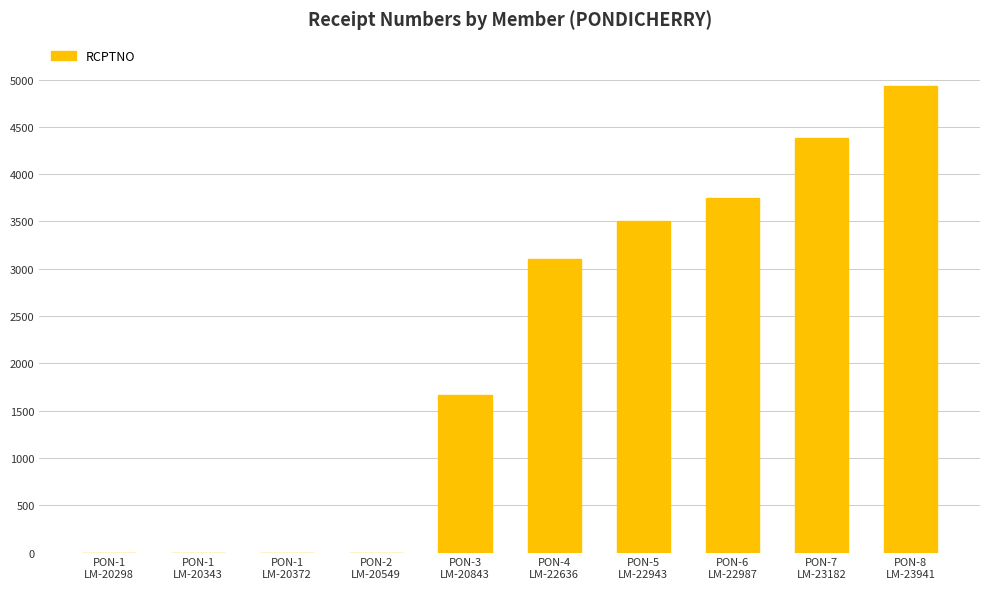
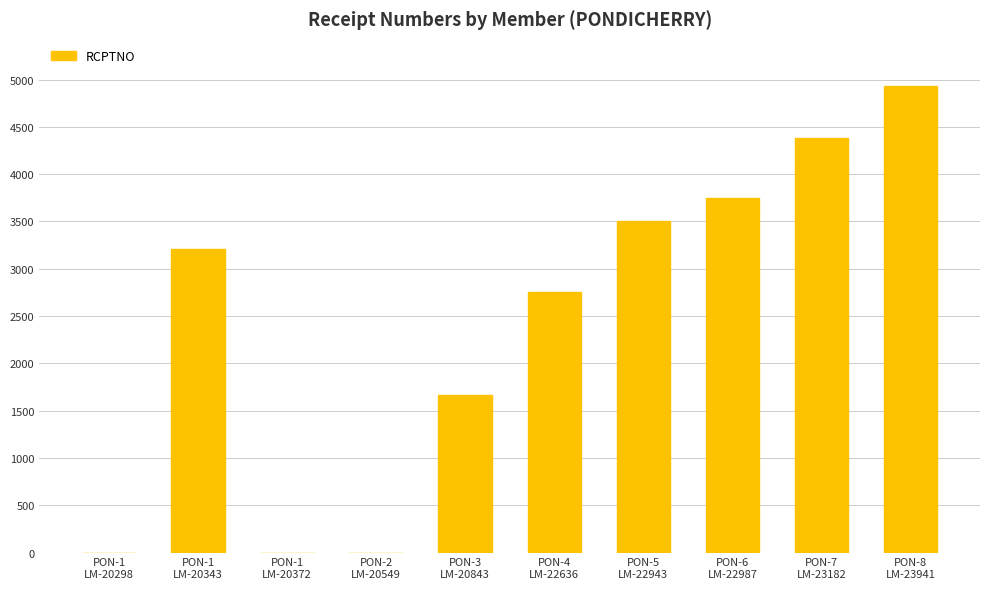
PON-1 LM-20343: 0 -> 3200
PON-4 LM-22636: 3100 -> 2800
